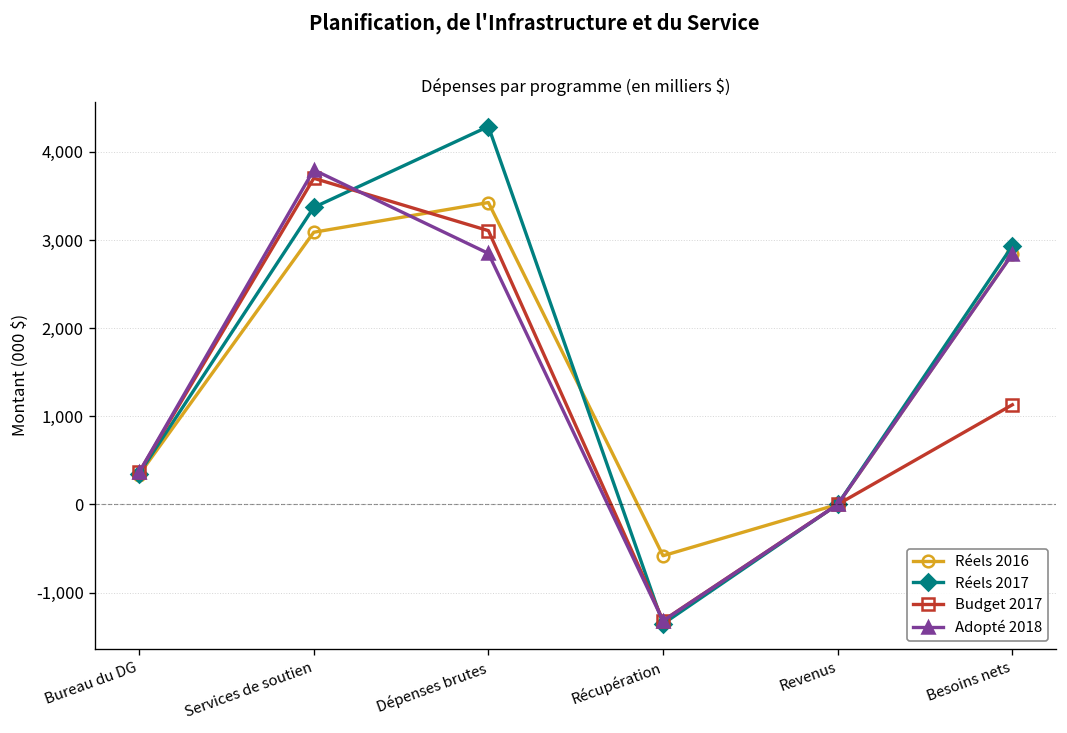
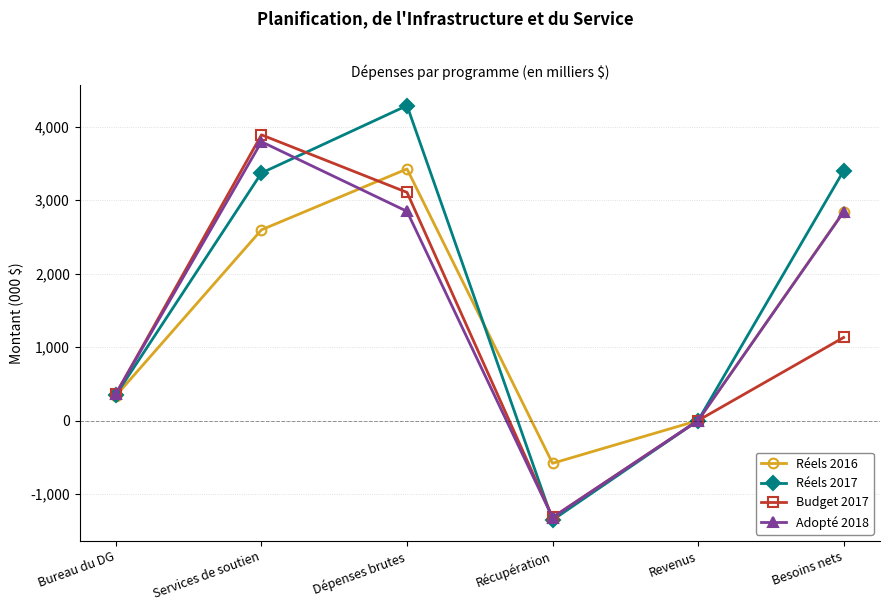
Réels 2016, Services de soutien: 3,100 -> 2,600
Budget 2017, Services de soutien: 3,700 -> 3,900
Réels 2017, Besoins nets: 2,900 -> 3,400
